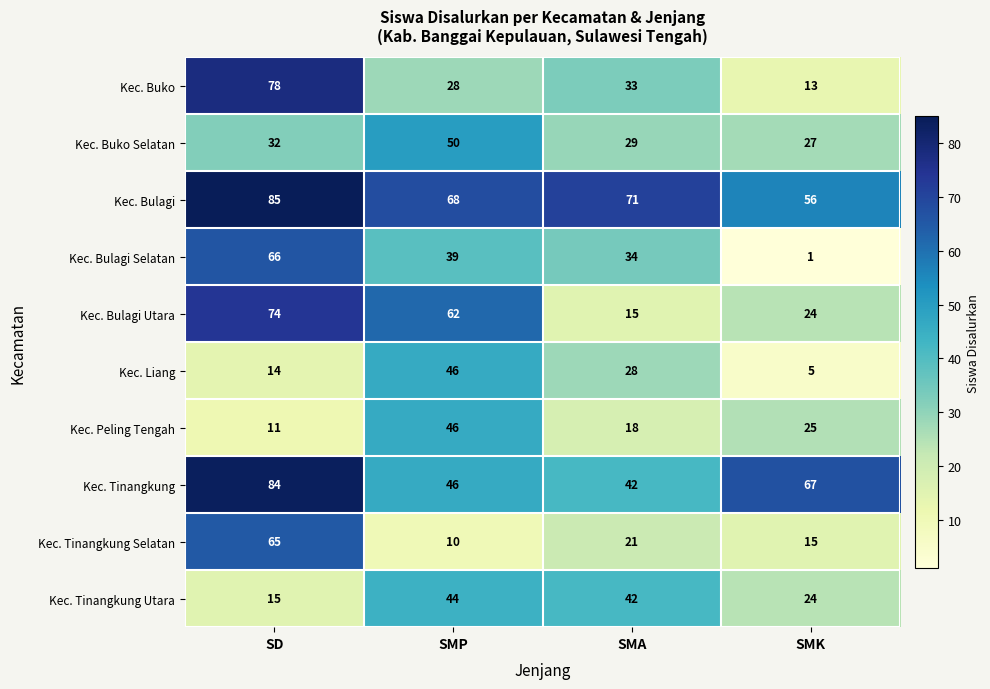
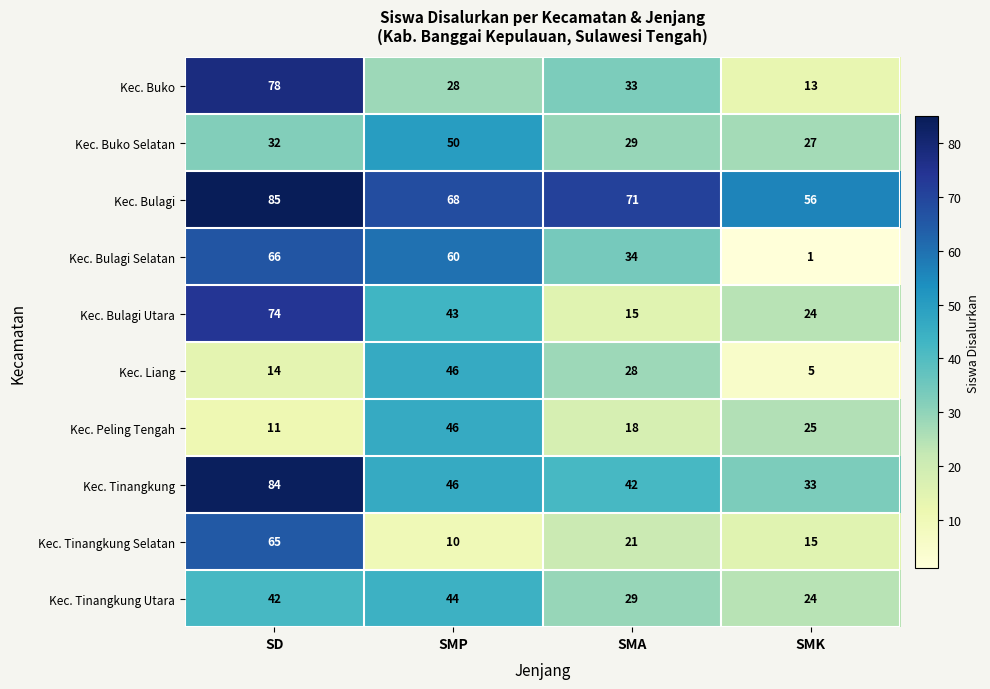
Kec. Bulagi Selatan, SMP: 39 -> 60
Kec. Bulagi Utara, SMP: 62 -> 43
Kec. Tinangkung, SMK: 67 -> 33
Kec. Tinangkung Utara, SD: 15 -> 42
Kec. Tinangkung Utara, SMA: 42 -> 29
